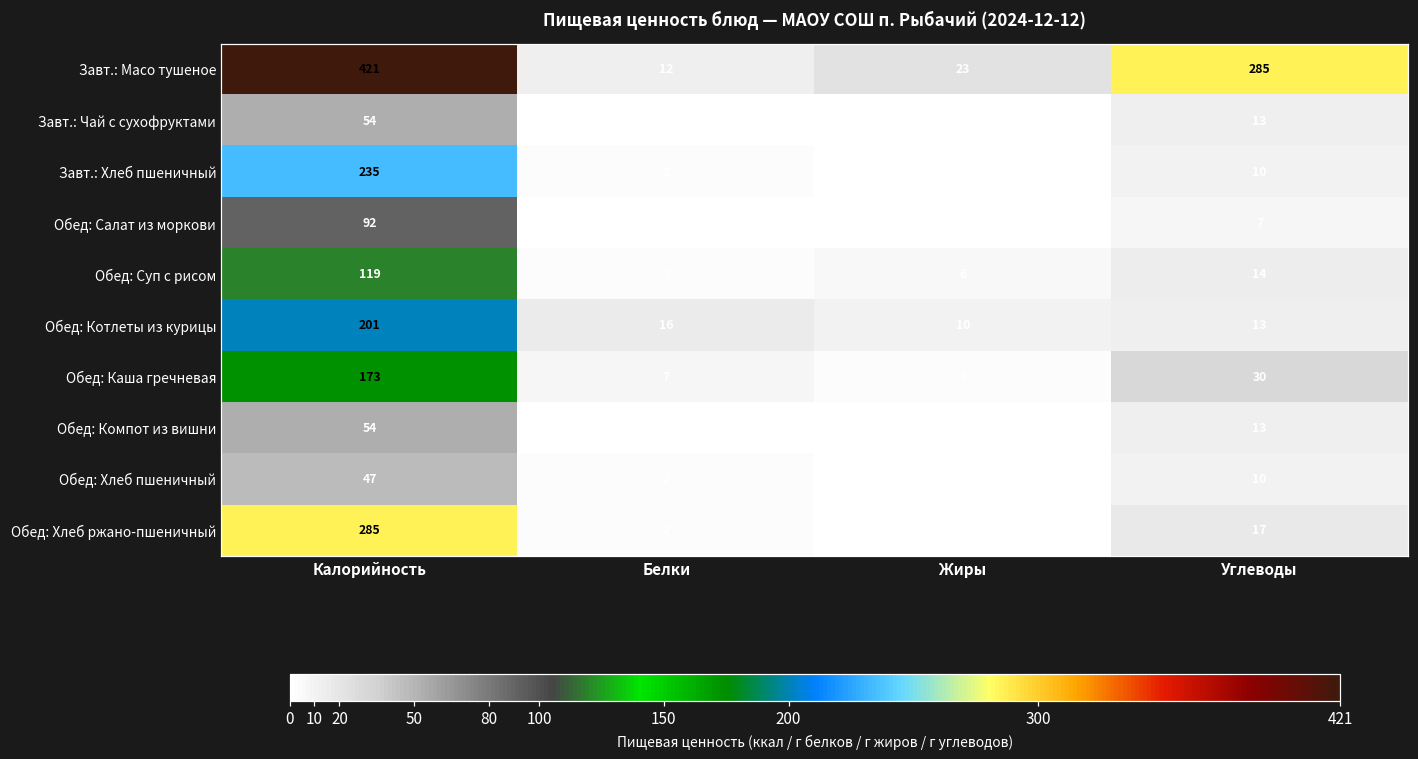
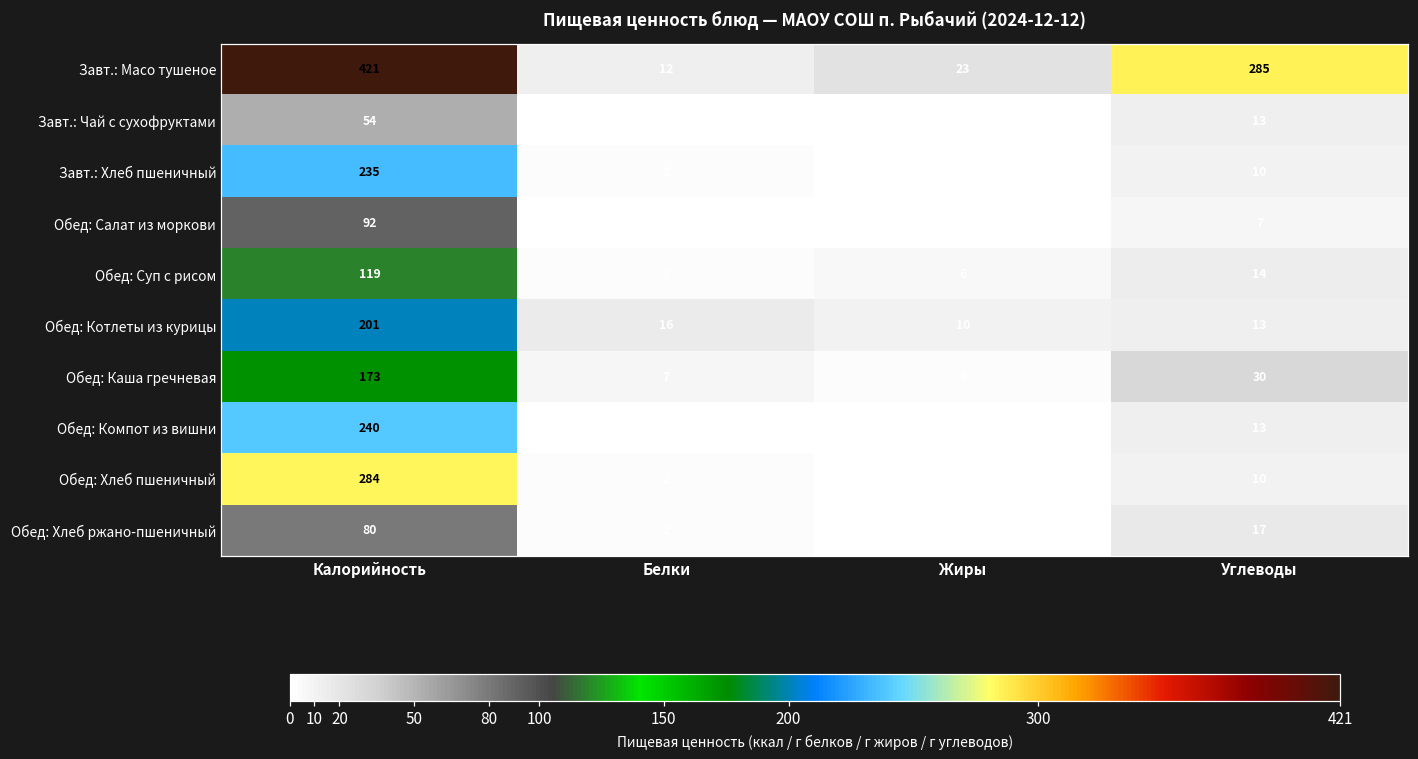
Обед: Компот из вишни, Калорийность: 54 -> 240
Обед: Хлеб пшеничный, Калорийность: 47 -> 284
Обед: Хлеб ржано-пшеничный, Калорийность: 285 -> 80
